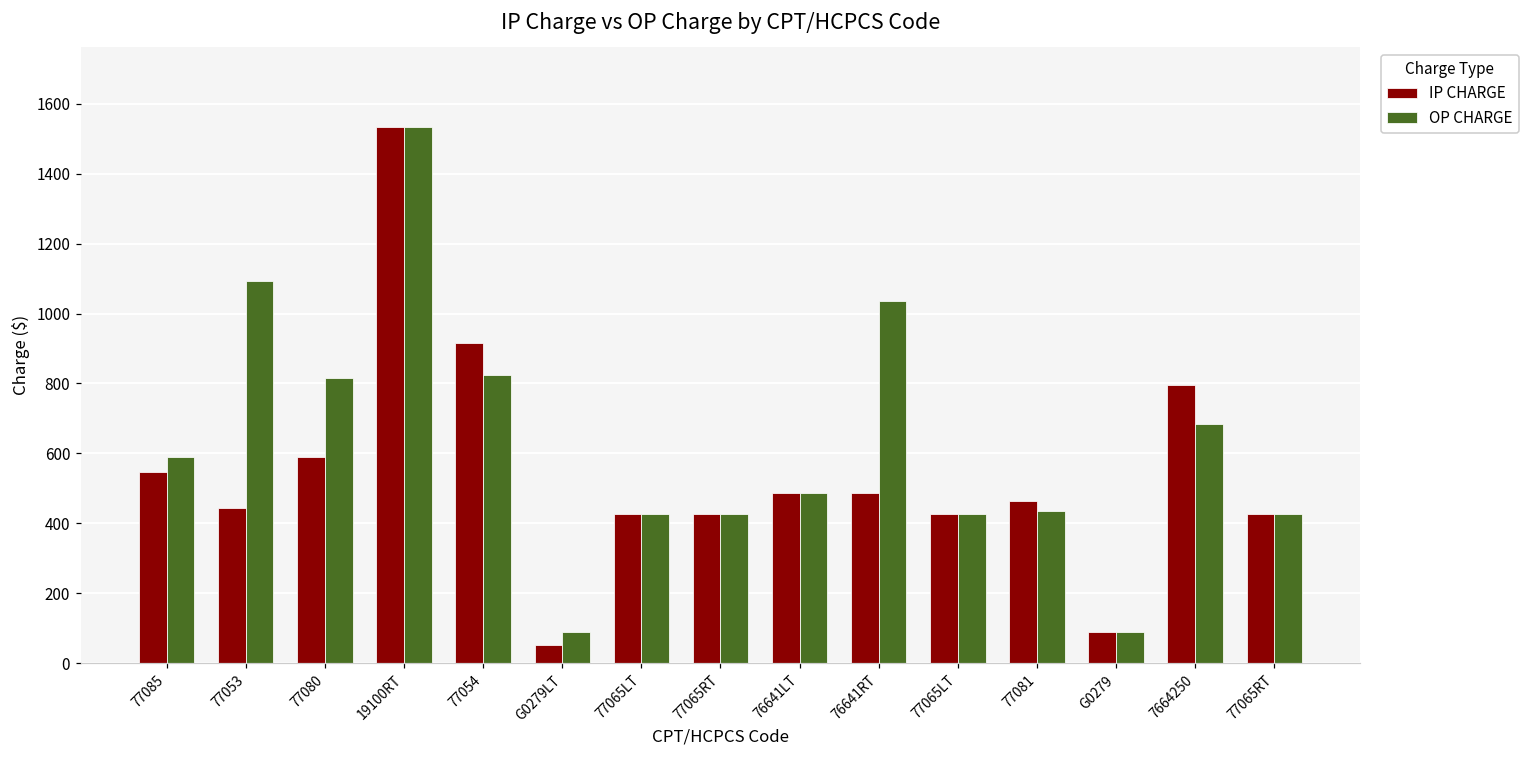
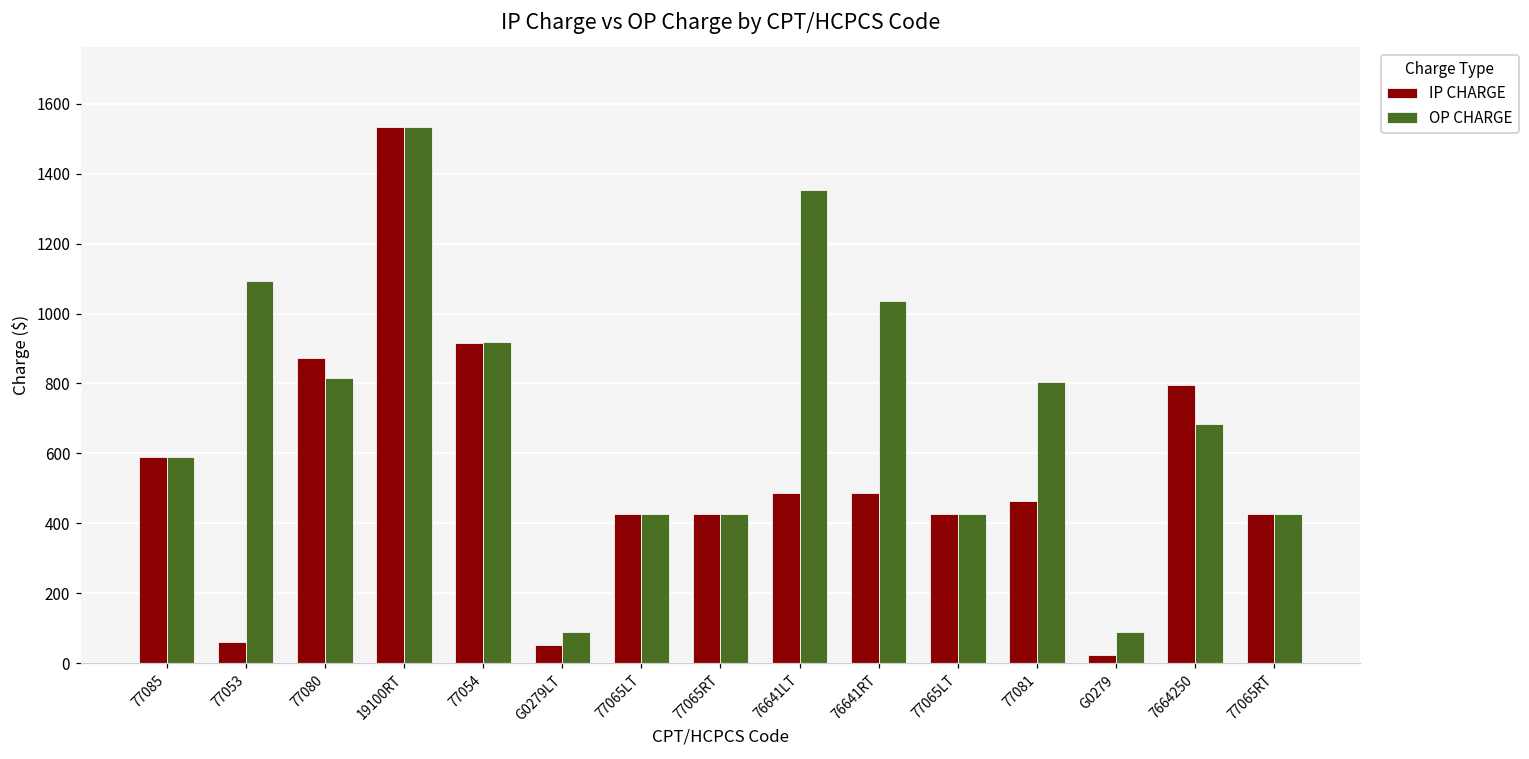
IP CHARGE, 77085: 550 -> 590
IP CHARGE, 77053: 440 -> 60
IP CHARGE, 77080: 590 -> 870
OP CHARGE, 77054: 820 -> 920
OP CHARGE, 76641LT: 490 -> 1350
OP CHARGE, 77081: 440 -> 800
IP CHARGE, G0279: 90 -> 20
